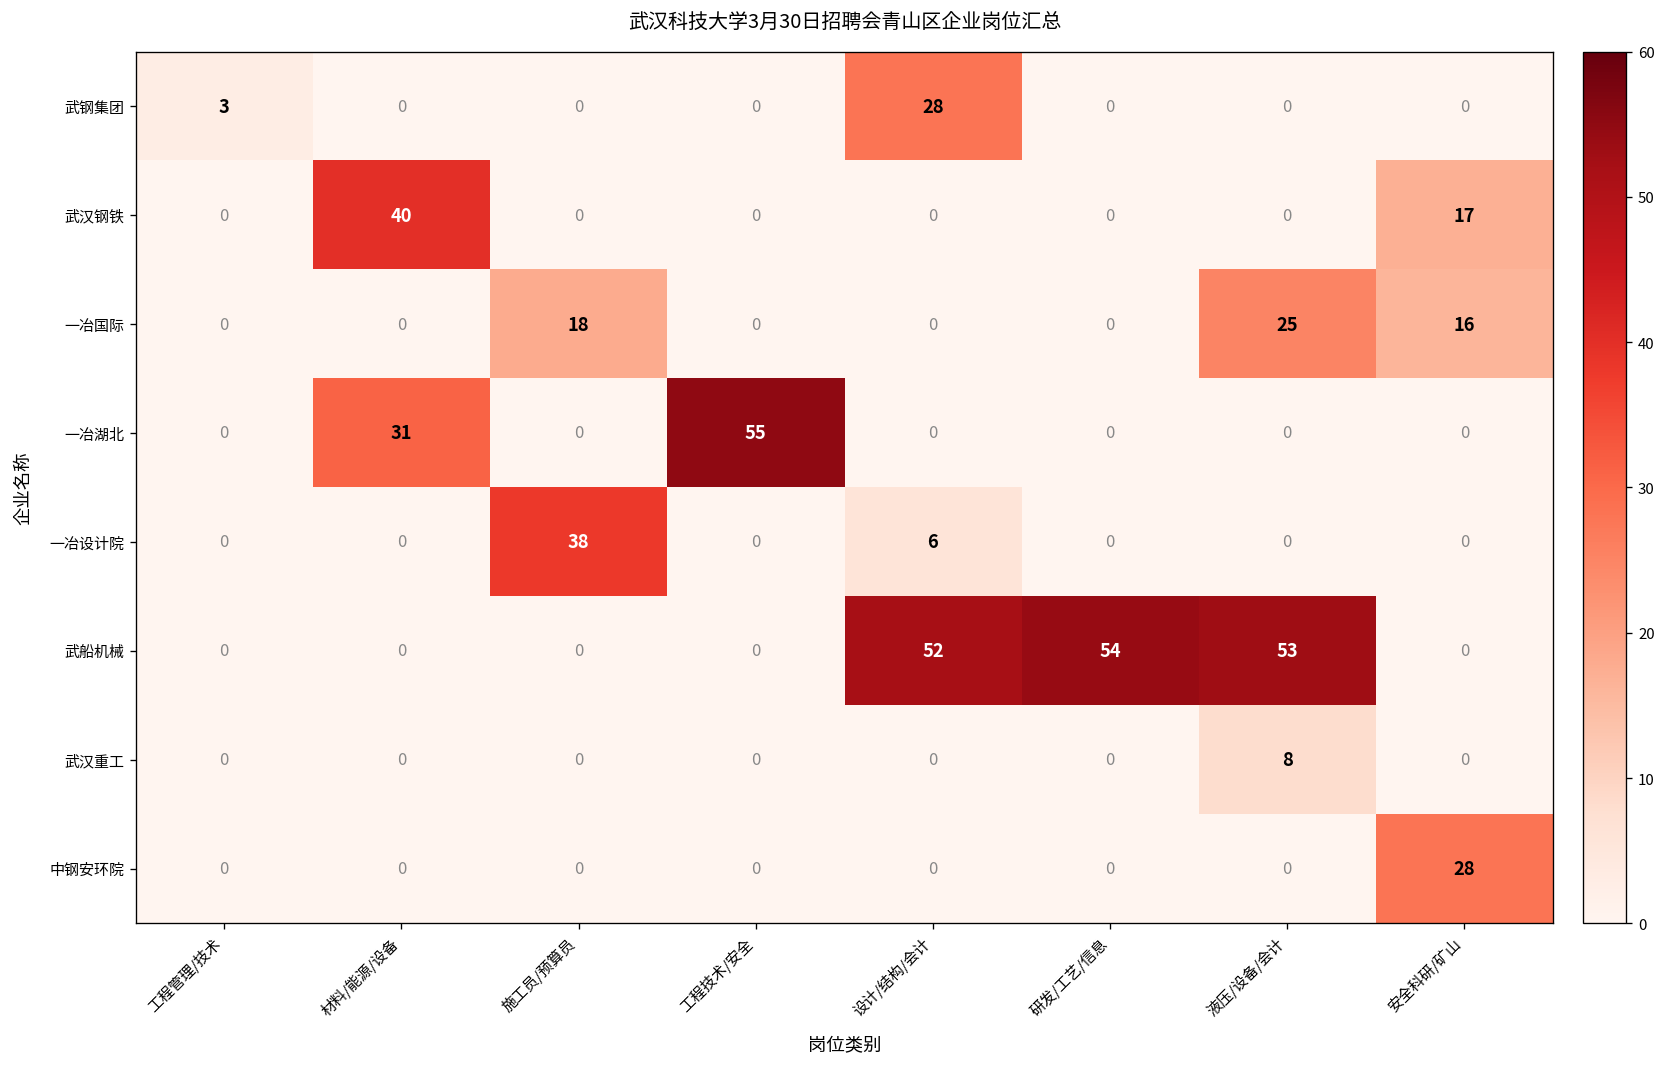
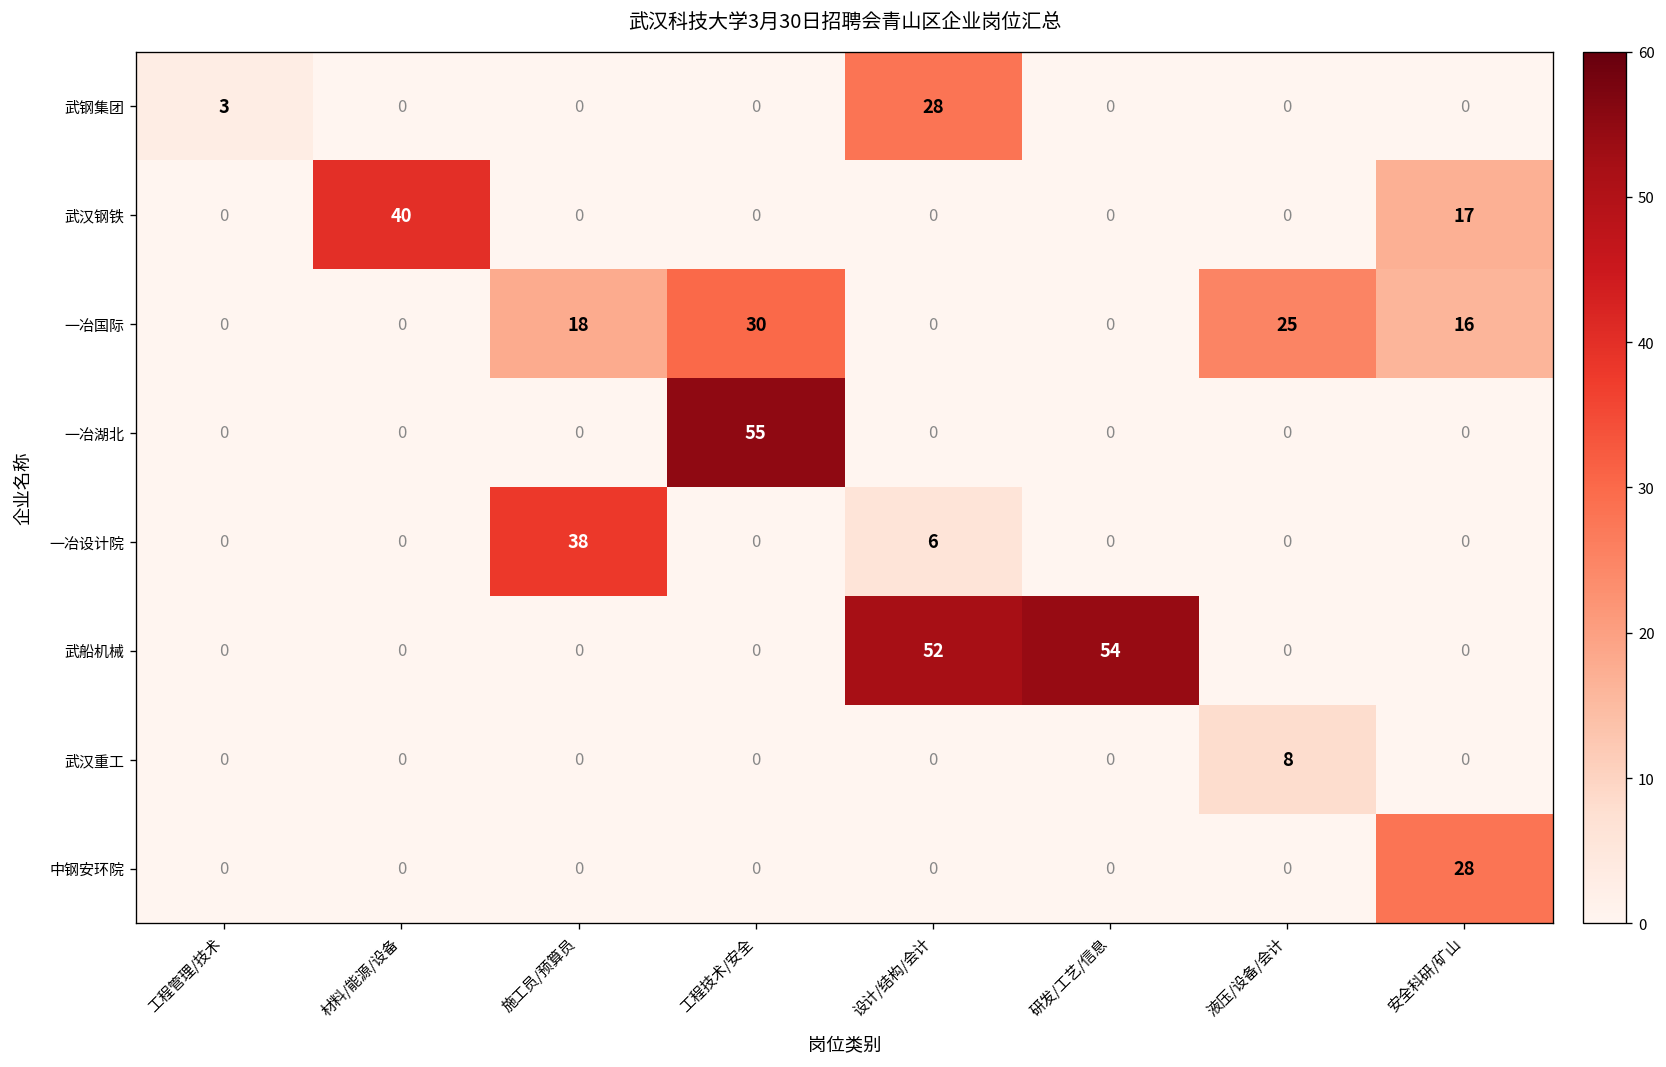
一冶国际, 工程技术/安全: 0 -> 30
一冶湖北, 材料/能源/设备: 31 -> 0
武船机械, 液压/设备/会计: 53 -> 0
